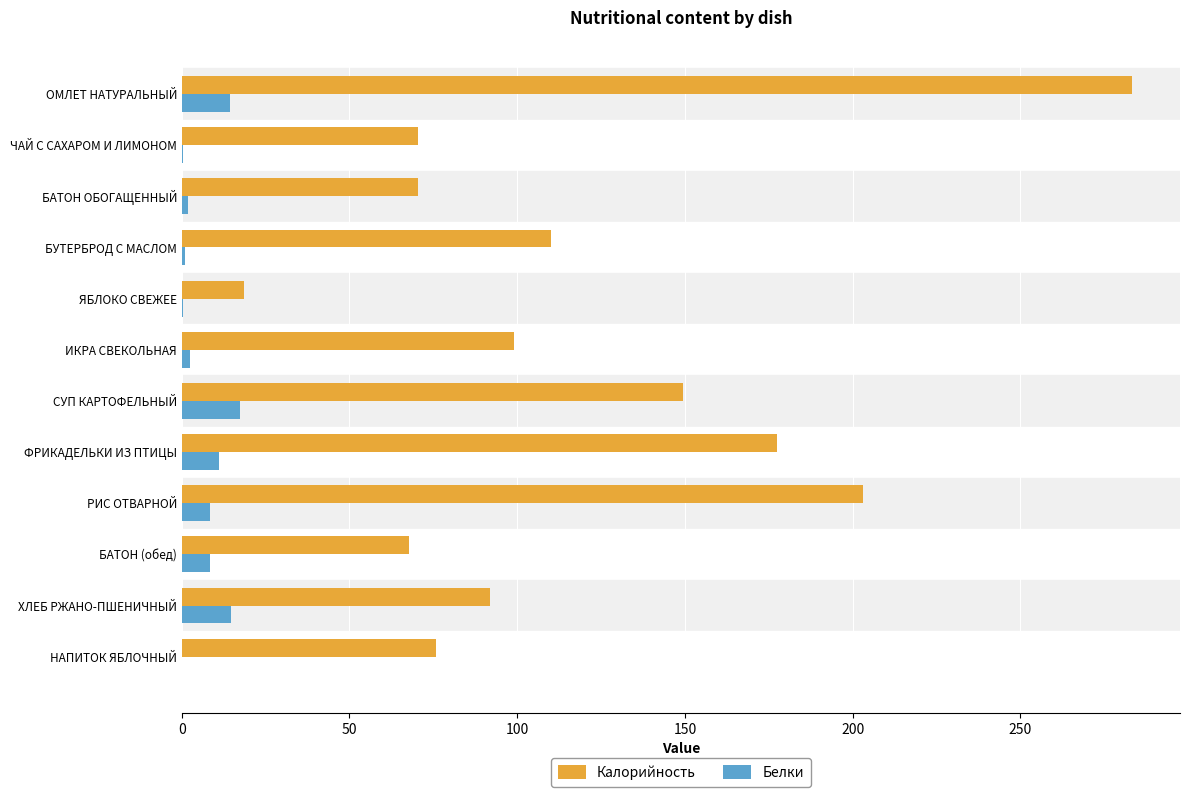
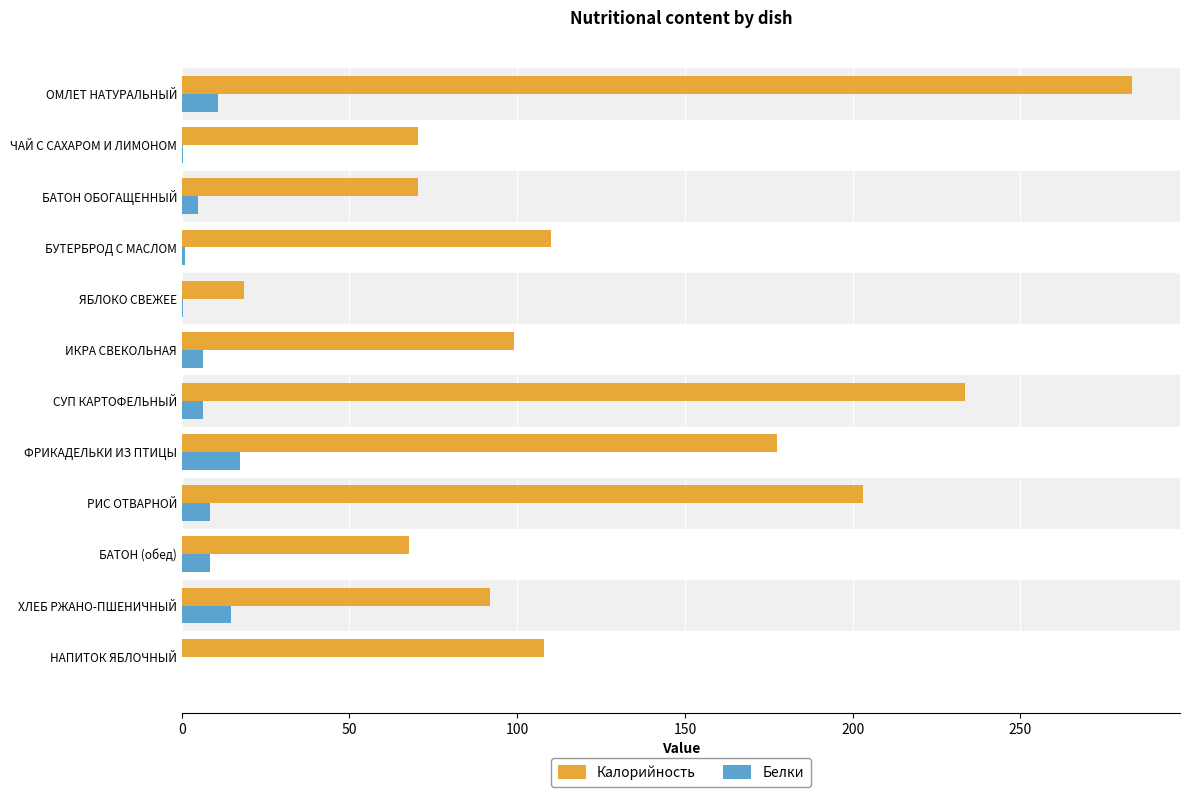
Белки, ОМЛЕТ НАТУРАЛЬНЫЙ: 14 -> 11
Белки, БАТОН ОБОГАЩЕННЫЙ: 2 -> 5
Белки, ИКРА СВЕКОЛЬНАЯ: 3 -> 6
Калорийность, СУП КАРТОФЕЛЬНЫЙ: 149 -> 233
Белки, СУП КАРТОФЕЛЬНЫЙ: 17 -> 6
Белки, ФРИКАДЕЛЬКИ ИЗ ПТИЦЫ: 11 -> 17
Калорийность, НАПИТОК ЯБЛОЧНЫЙ: 76 -> 108
